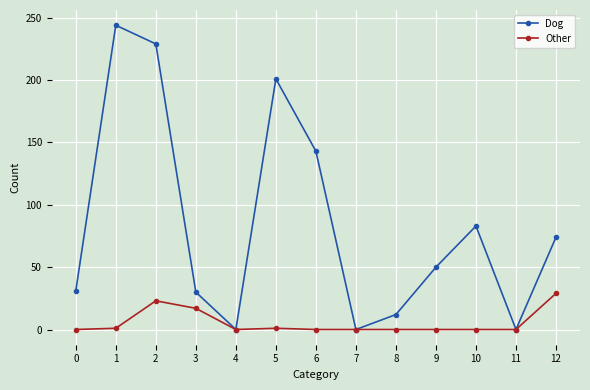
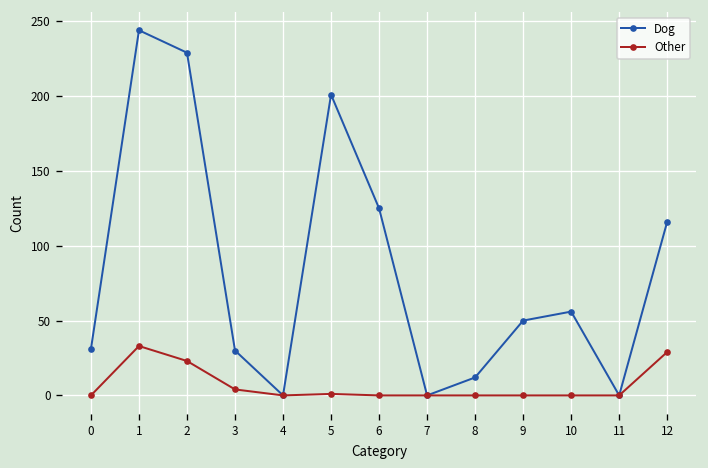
Other, 1: 1 -> 33
Other, 3: 17 -> 4
Dog, 6: 143 -> 125
Dog, 10: 83 -> 56
Dog, 12: 74 -> 116
